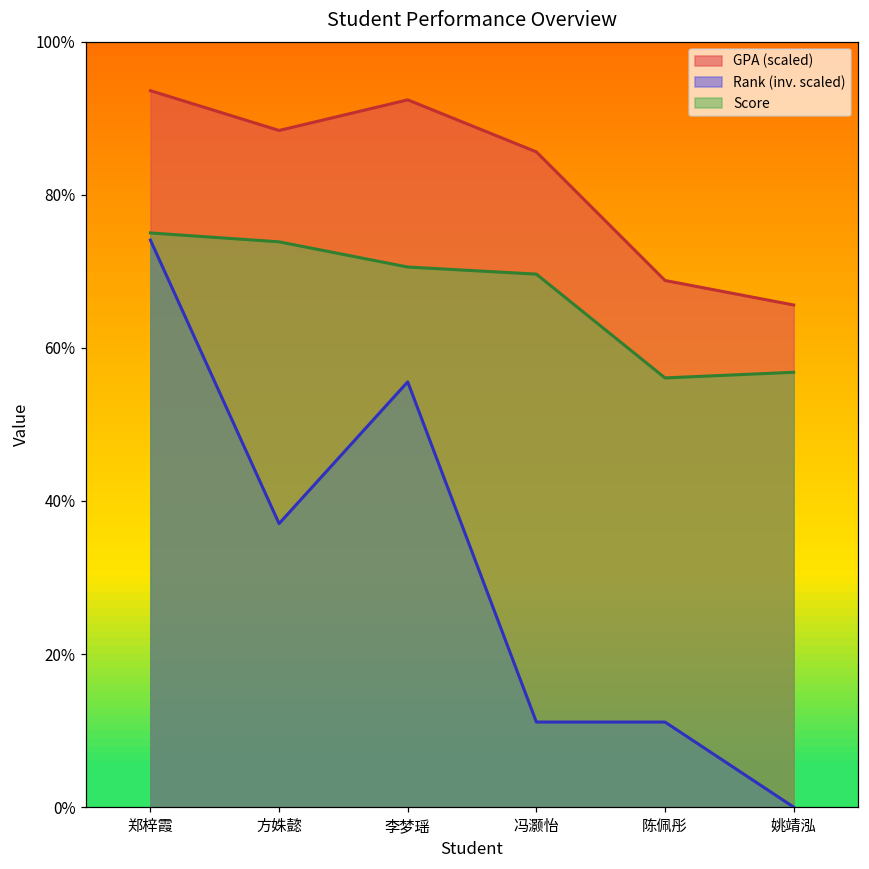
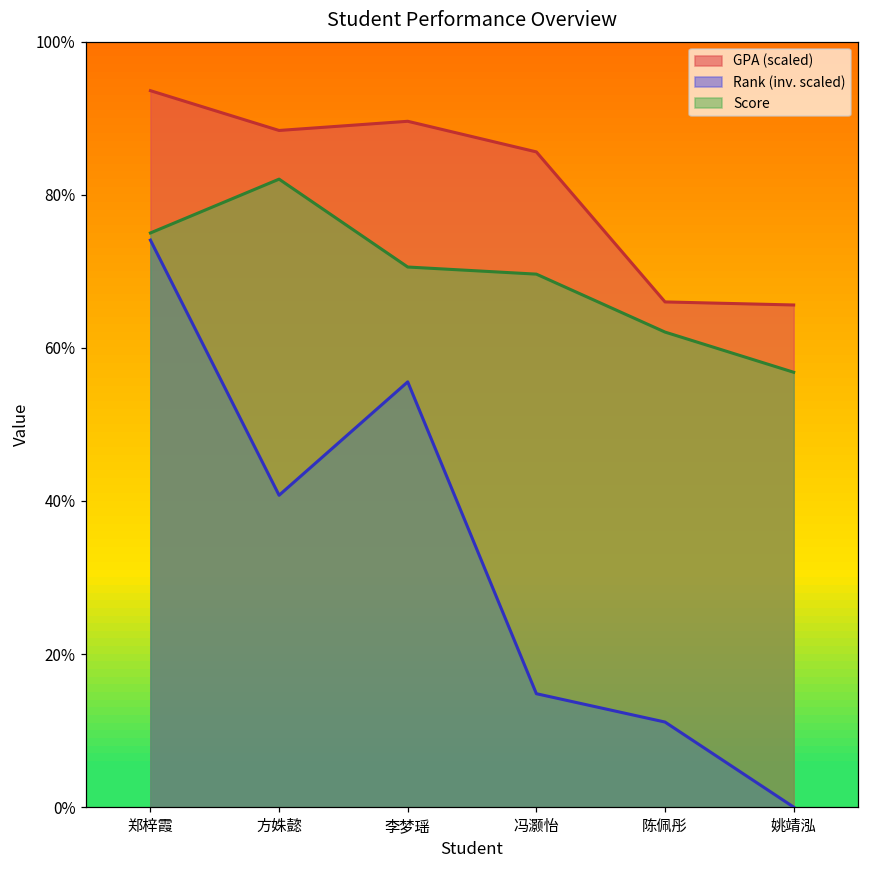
Rank (inv. scaled), 方姝懿: 37% -> 41%
Score, 方姝懿: 74% -> 82%
GPA (scaled), 李梦瑶: 92% -> 90%
Rank (inv. scaled), 冯灏怡: 11% -> 15%
GPA (scaled), 陈佩彤: 69% -> 66%
Score, 陈佩彤: 56% -> 62%
